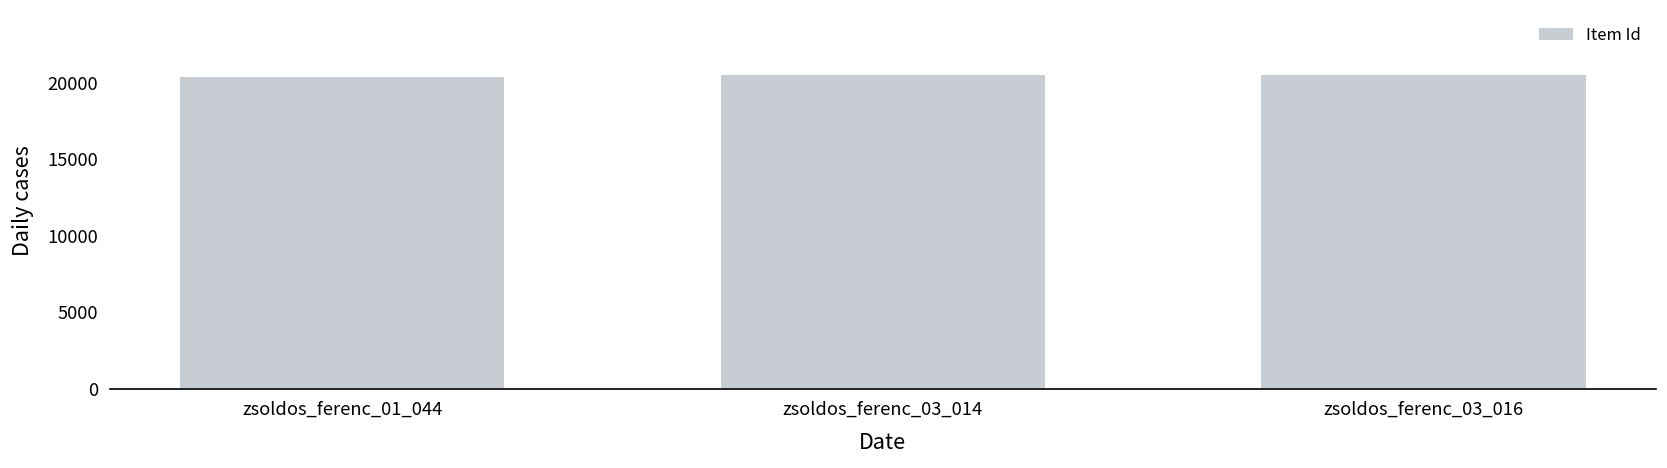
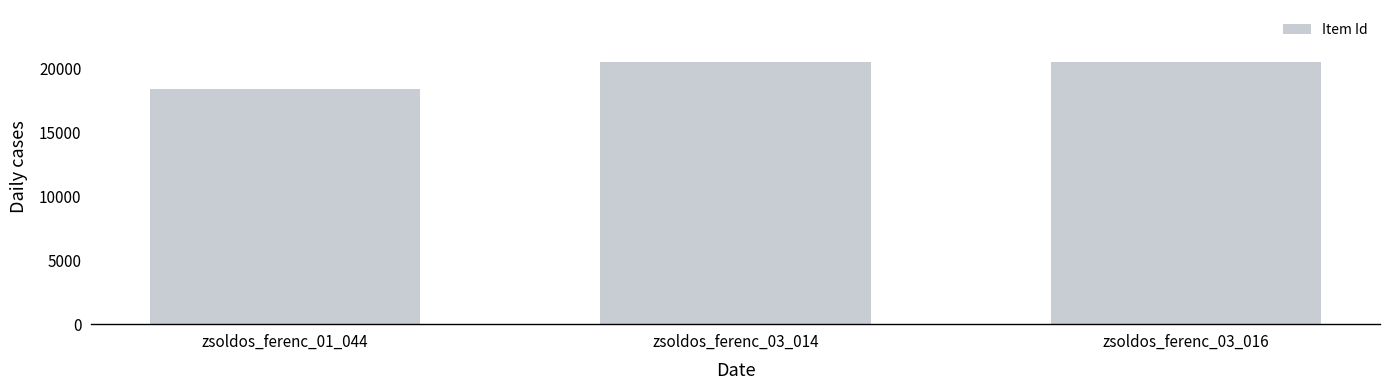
zsoldos_ferenc_01_044: 20400 -> 18400
